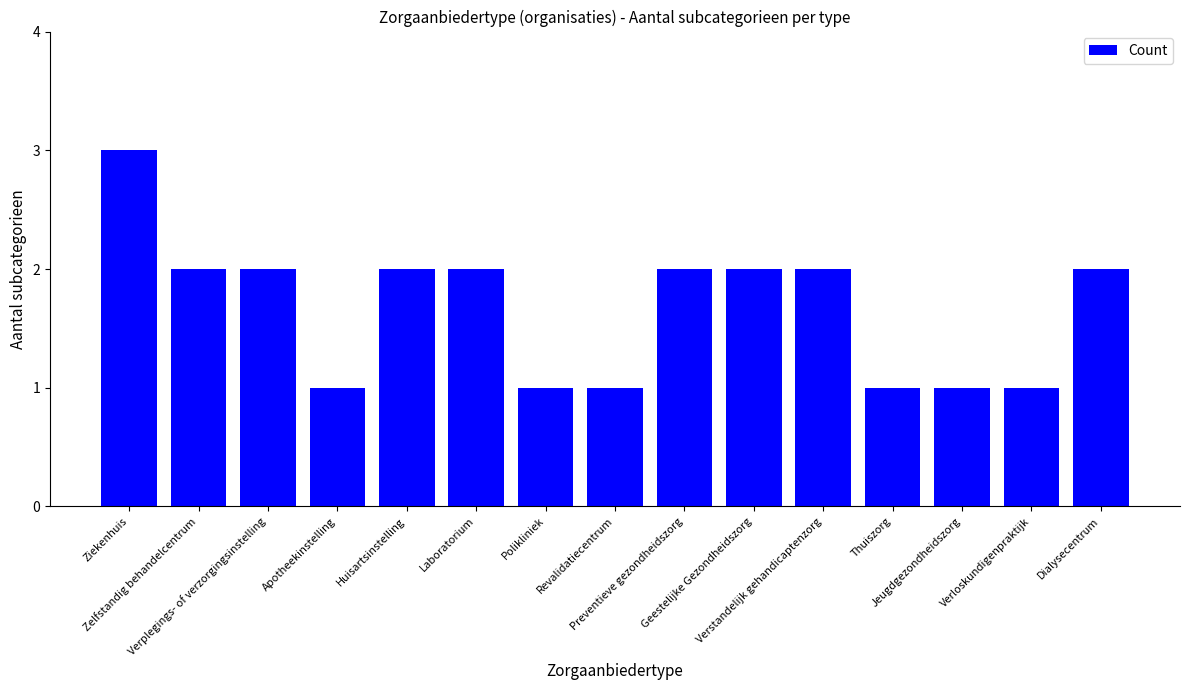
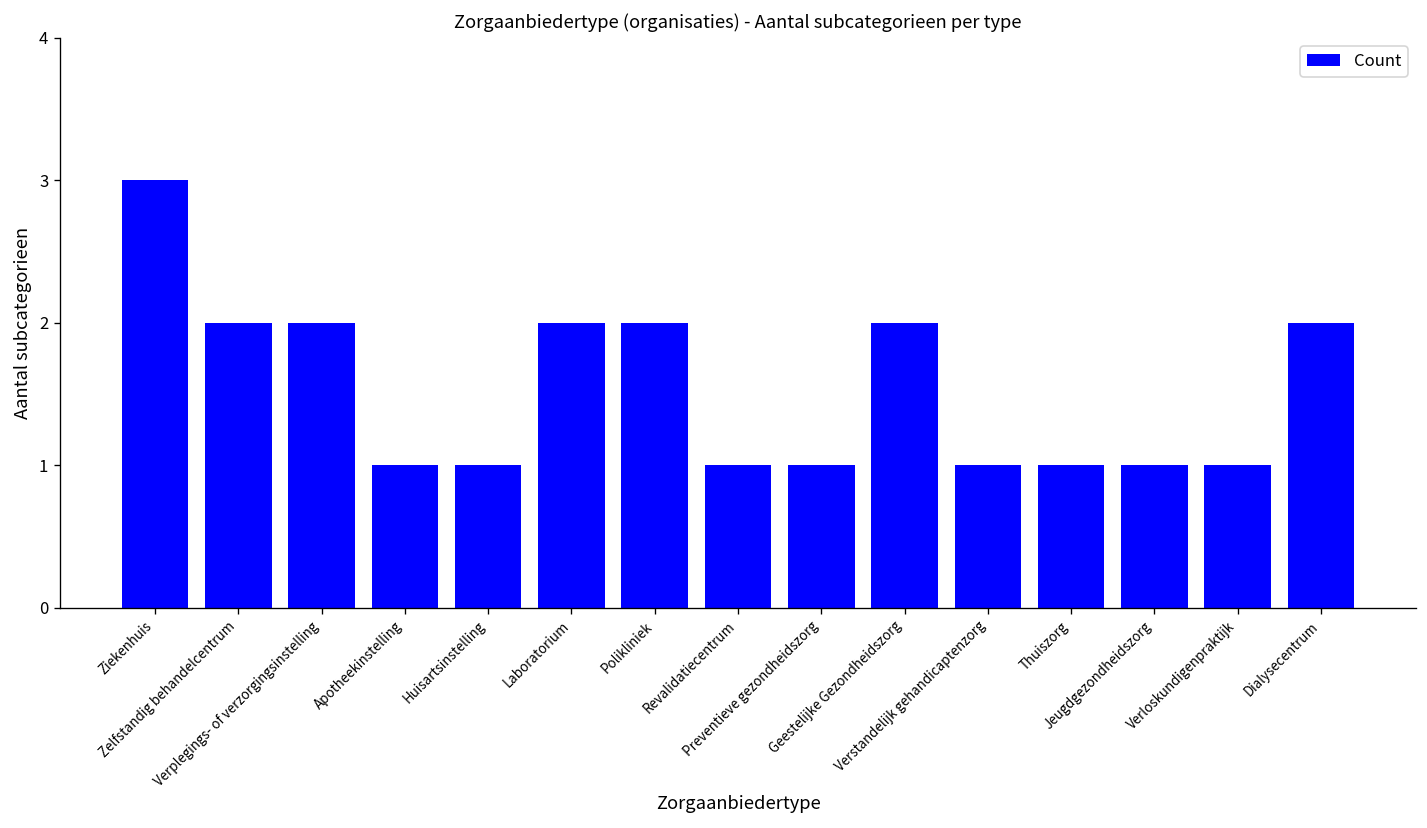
Huisartsinstelling: 2 -> 1
Polikliniek: 1 -> 2
Preventieve gezondheidszorg: 2 -> 1
Verstandelijk gehandicaptenzorg: 2 -> 1
